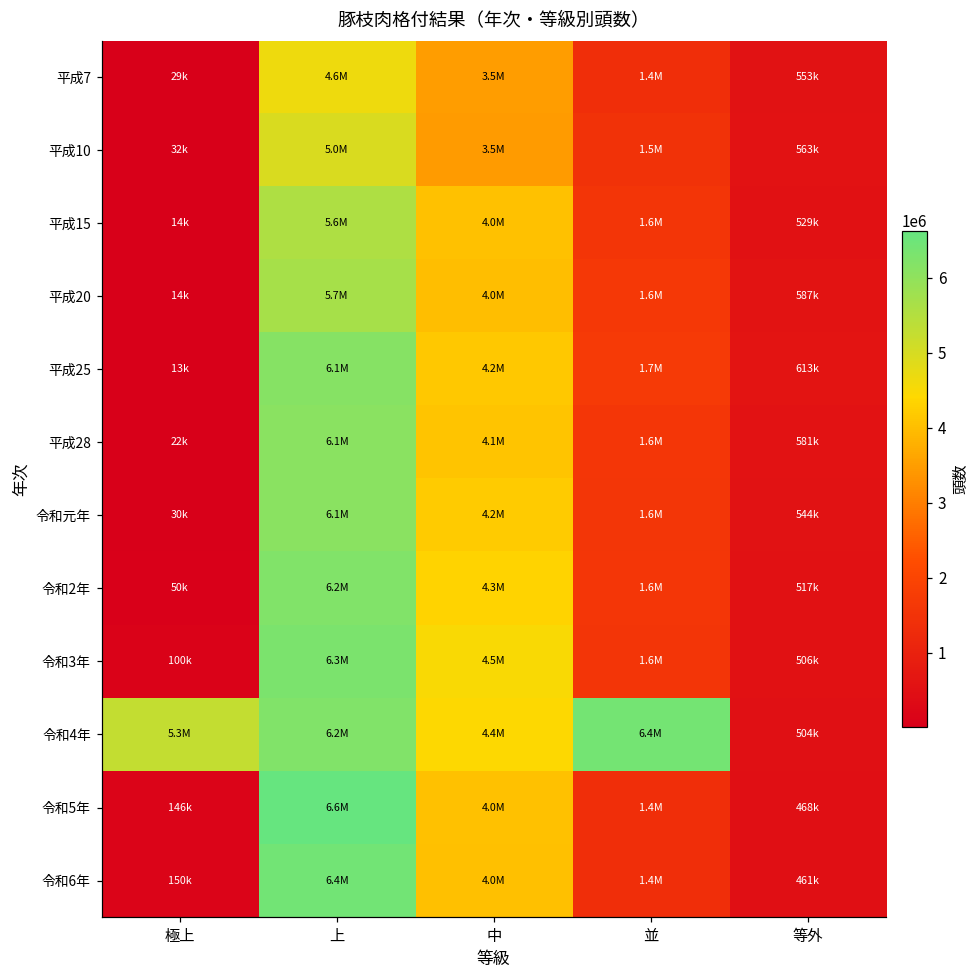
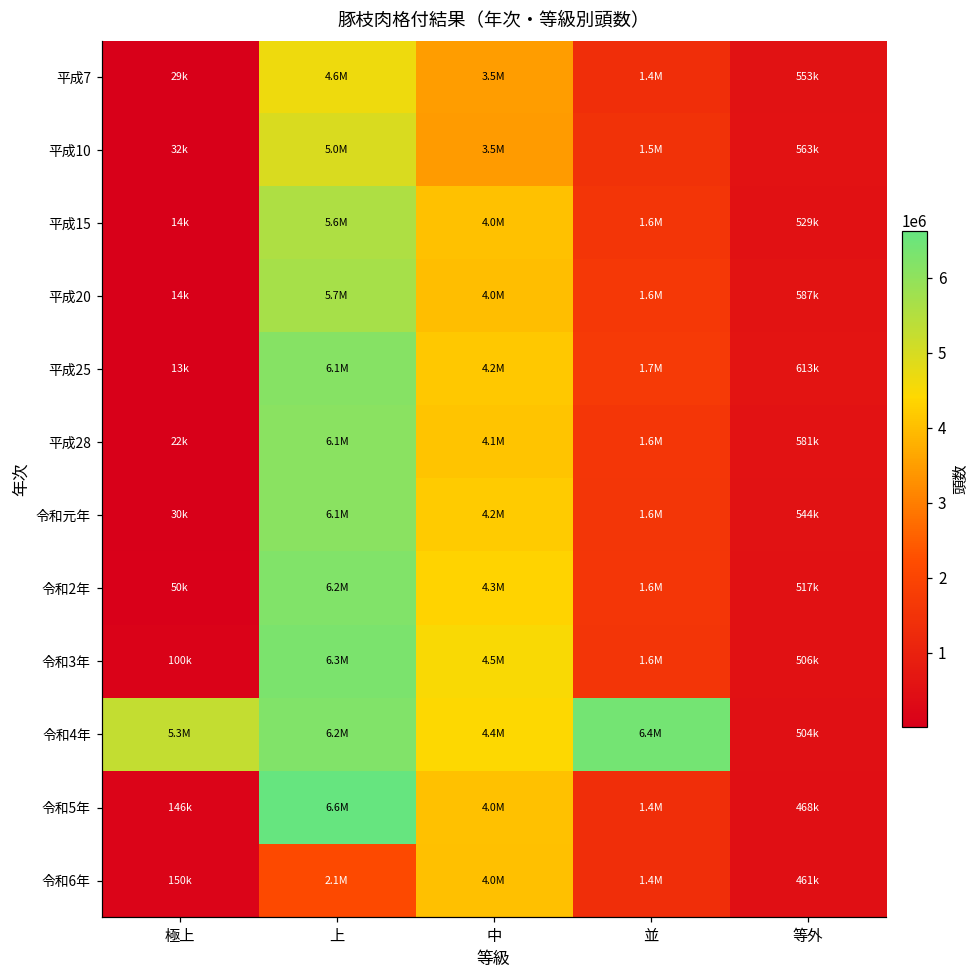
令和6年, 上: 6.4M -> 2.1M
